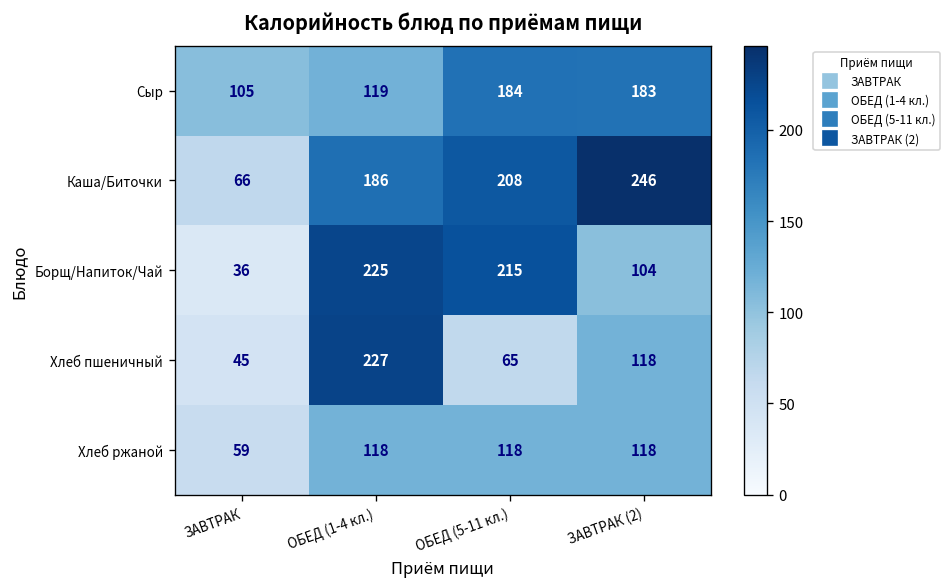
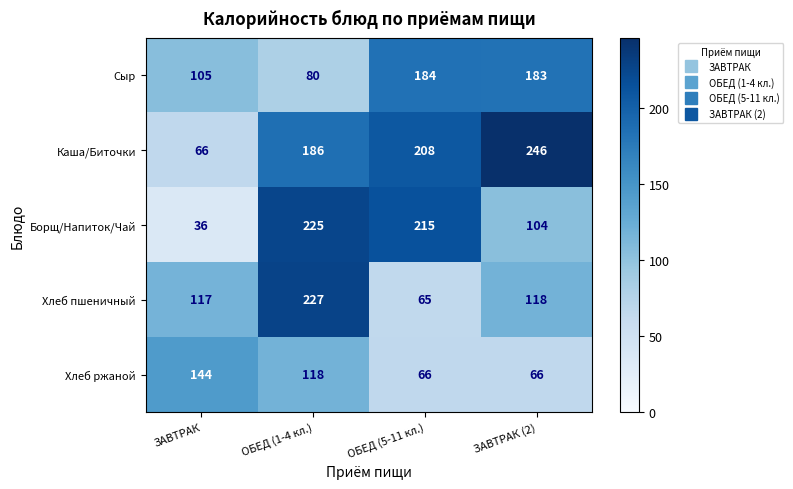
Сыр, ОБЕД (1-4 кл.): 119 -> 80
Хлеб пшеничный, ЗАВТРАК: 45 -> 117
Хлеб ржаной, ЗАВТРАК: 59 -> 144
Хлеб ржаной, ОБЕД (5-11 кл.): 118 -> 66
Хлеб ржаной, ЗАВТРАК (2): 118 -> 66
